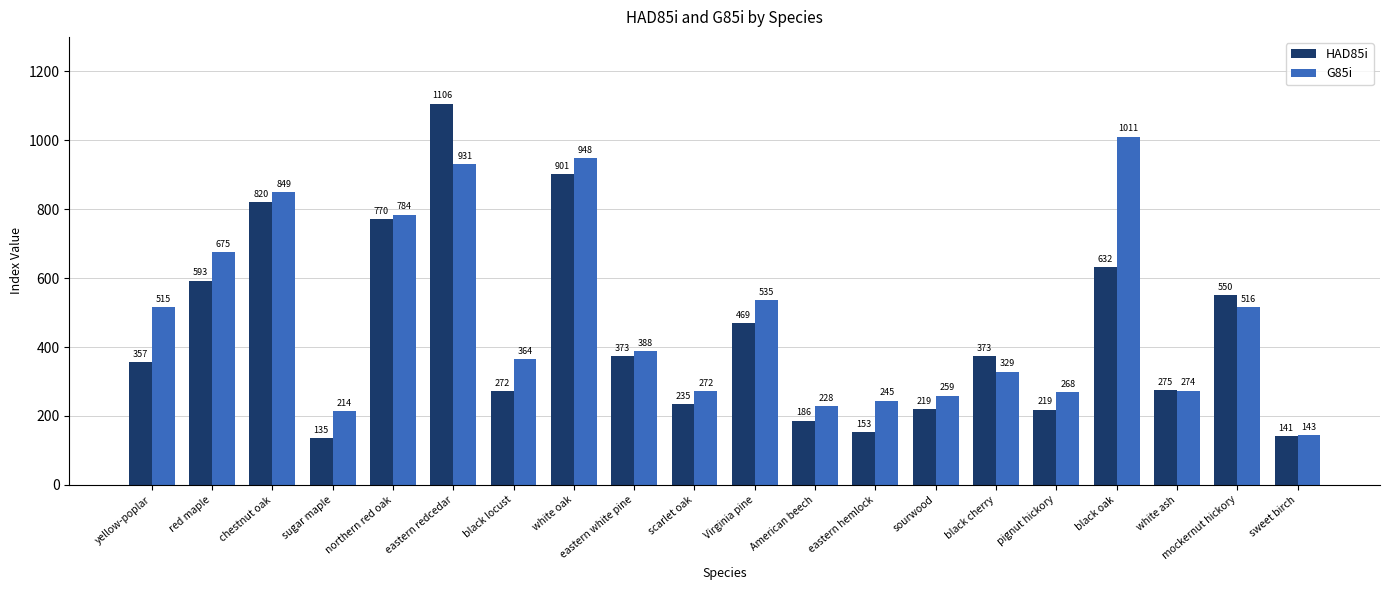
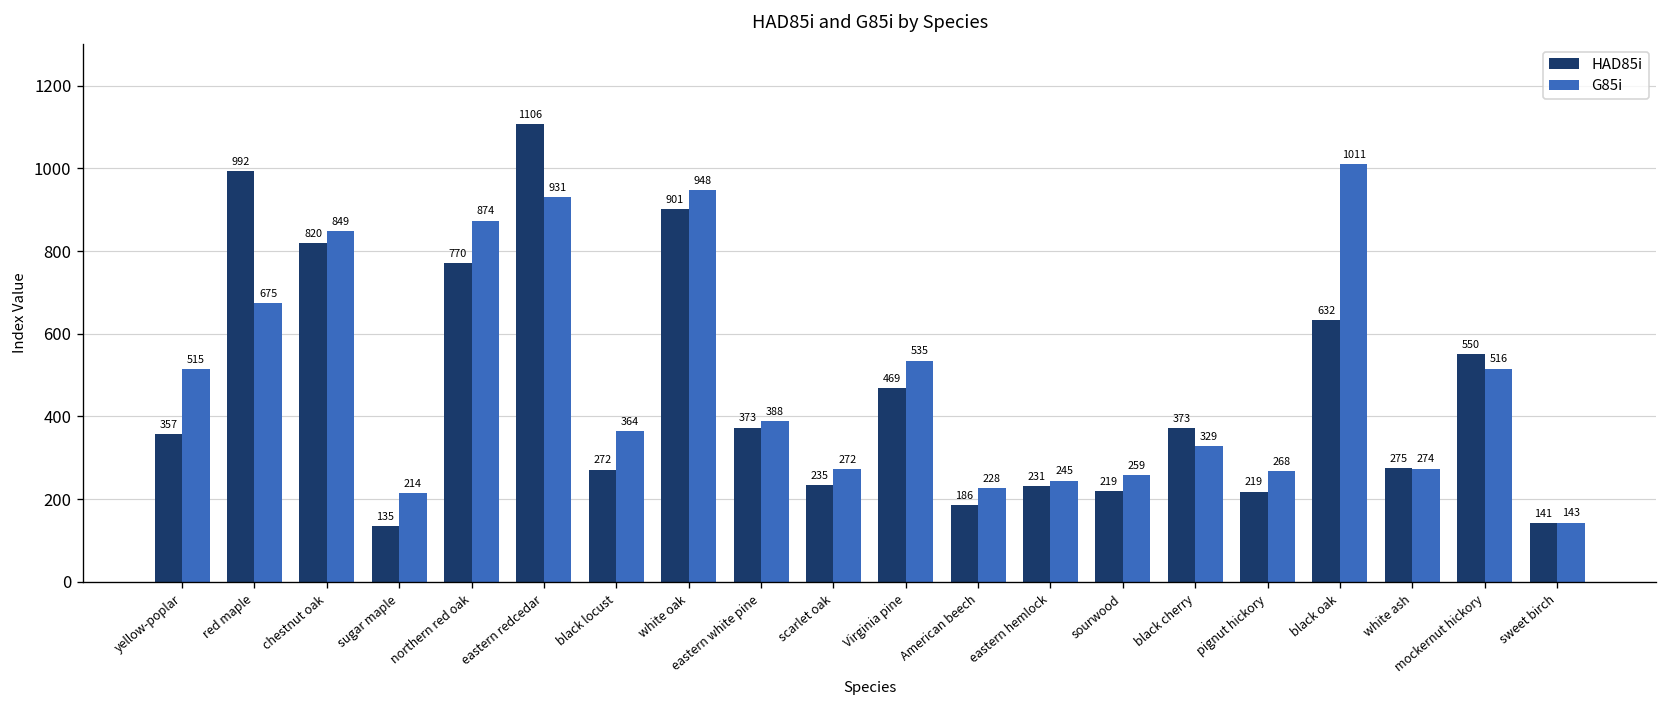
HAD85i, red maple: 593 -> 992
G85i, northern red oak: 784 -> 874
HAD85i, eastern hemlock: 153 -> 231
